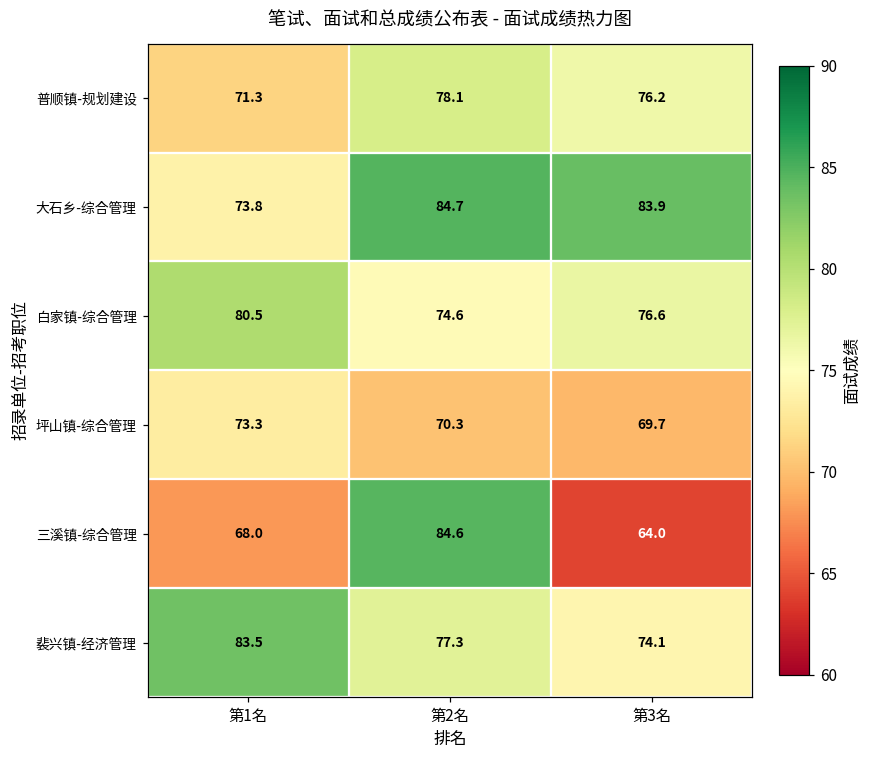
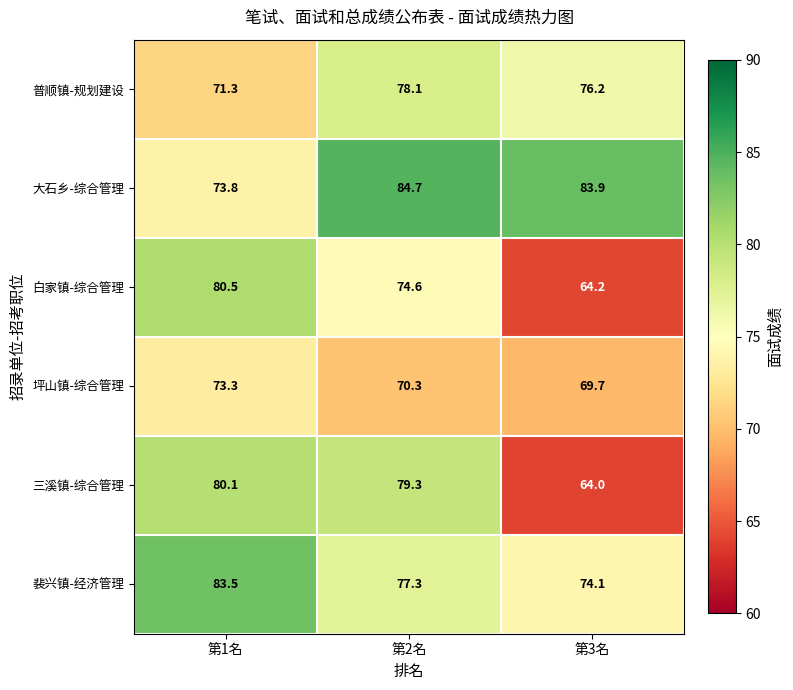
白家镇-综合管理, 第3名: 76.6 -> 64.2
三溪镇-综合管理, 第1名: 68.0 -> 80.1
三溪镇-综合管理, 第2名: 84.6 -> 79.3
